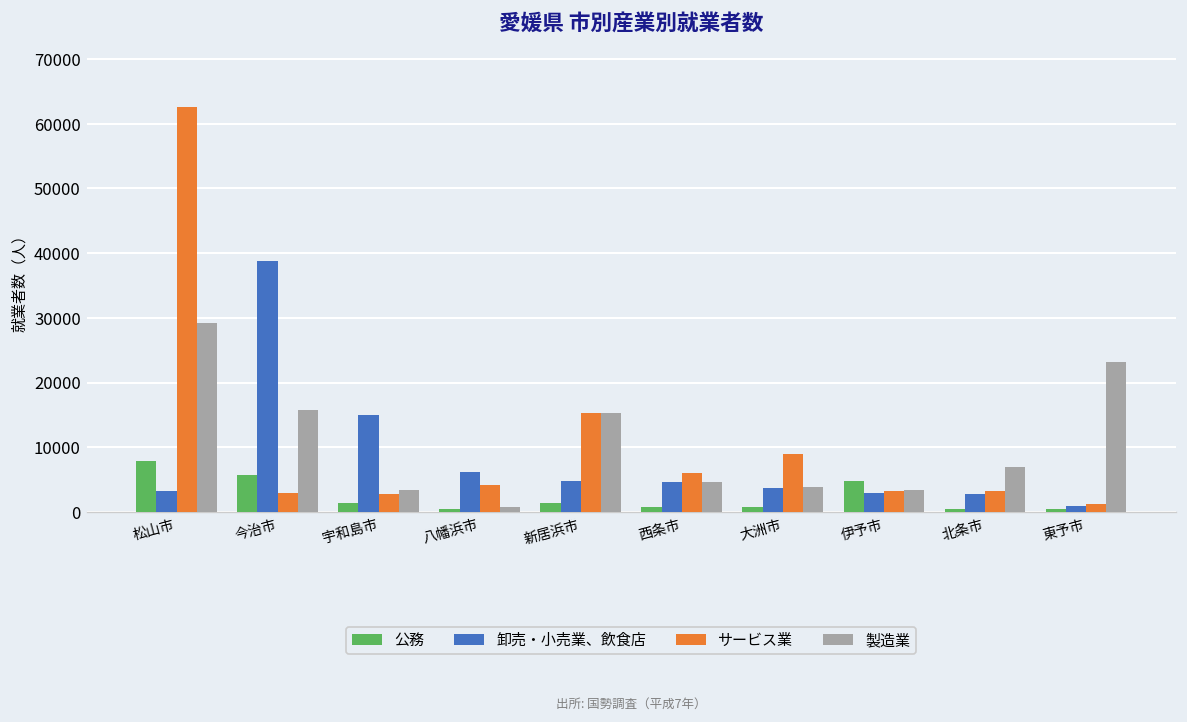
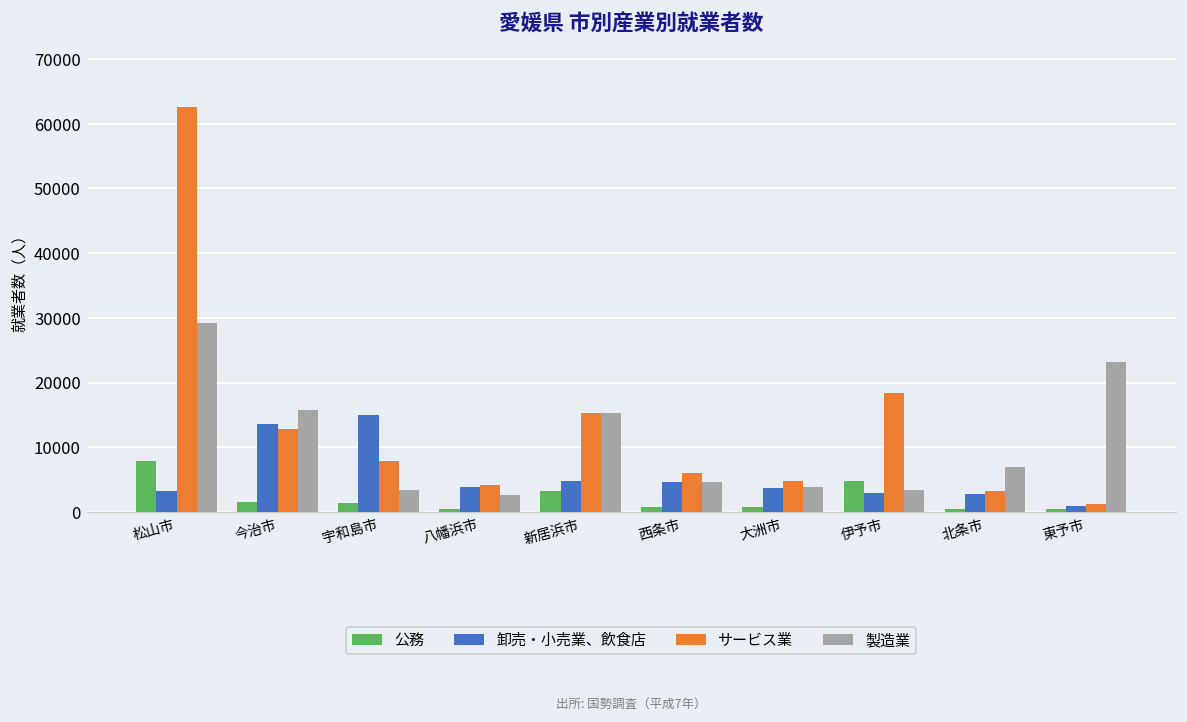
公務, 今治市: 6000 -> 2000
卸売・小売業、飲食店, 今治市: 39000 -> 14000
サービス業, 今治市: 3000 -> 13000
サービス業, 宇和島市: 3000 -> 8000
卸売・小売業、飲食店, 八幡浜市: 6000 -> 4000
製造業, 八幡浜市: 1000 -> 3000
公務, 新居浜市: 1000 -> 3000
サービス業, 大洲市: 9000 -> 5000
サービス業, 伊予市: 3000 -> 18000
